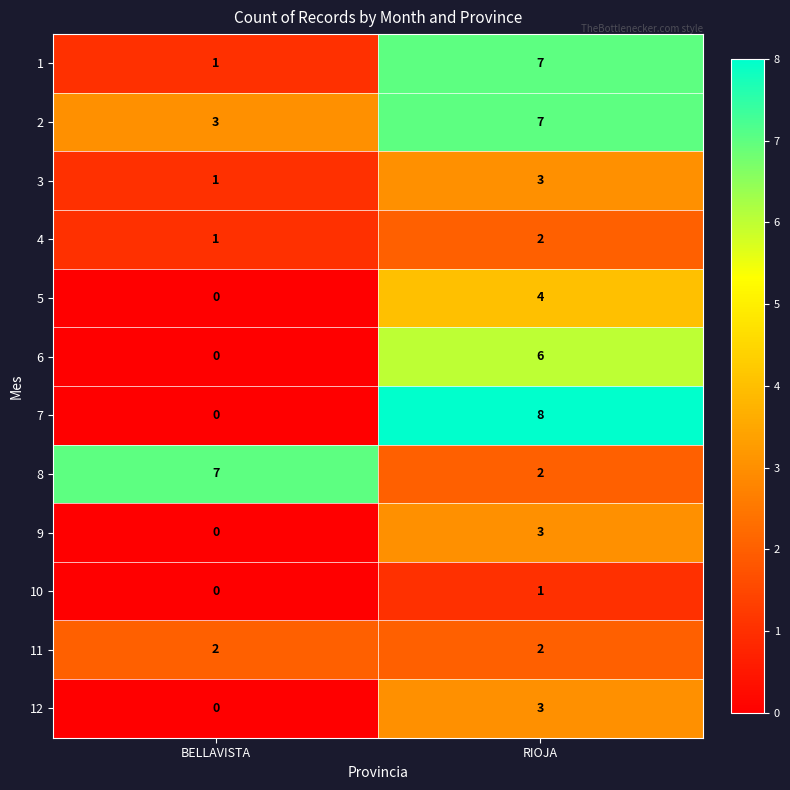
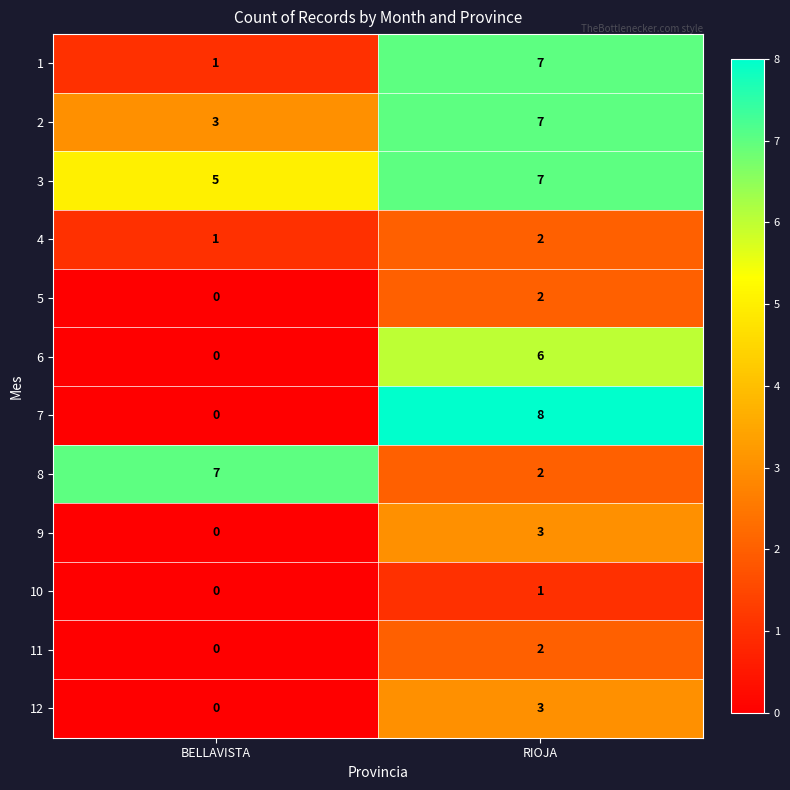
3, BELLAVISTA: 1 -> 5
3, RIOJA: 3 -> 7
5, RIOJA: 4 -> 2
11, BELLAVISTA: 2 -> 0
